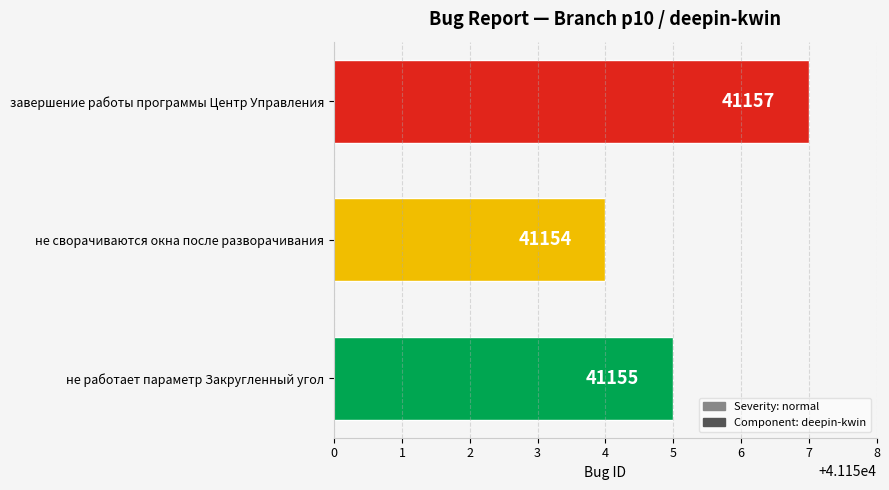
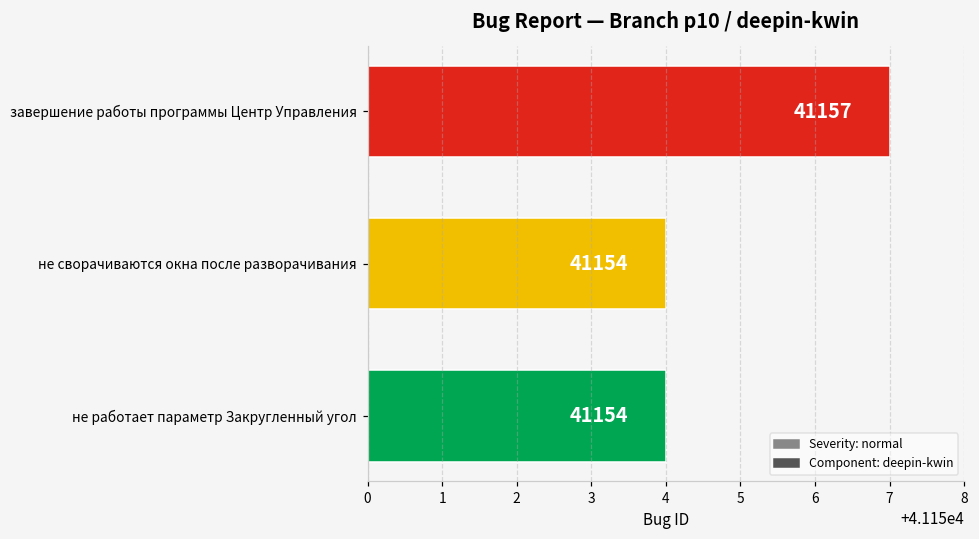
не работает параметр Закругленный угол: 41155 -> 41154
